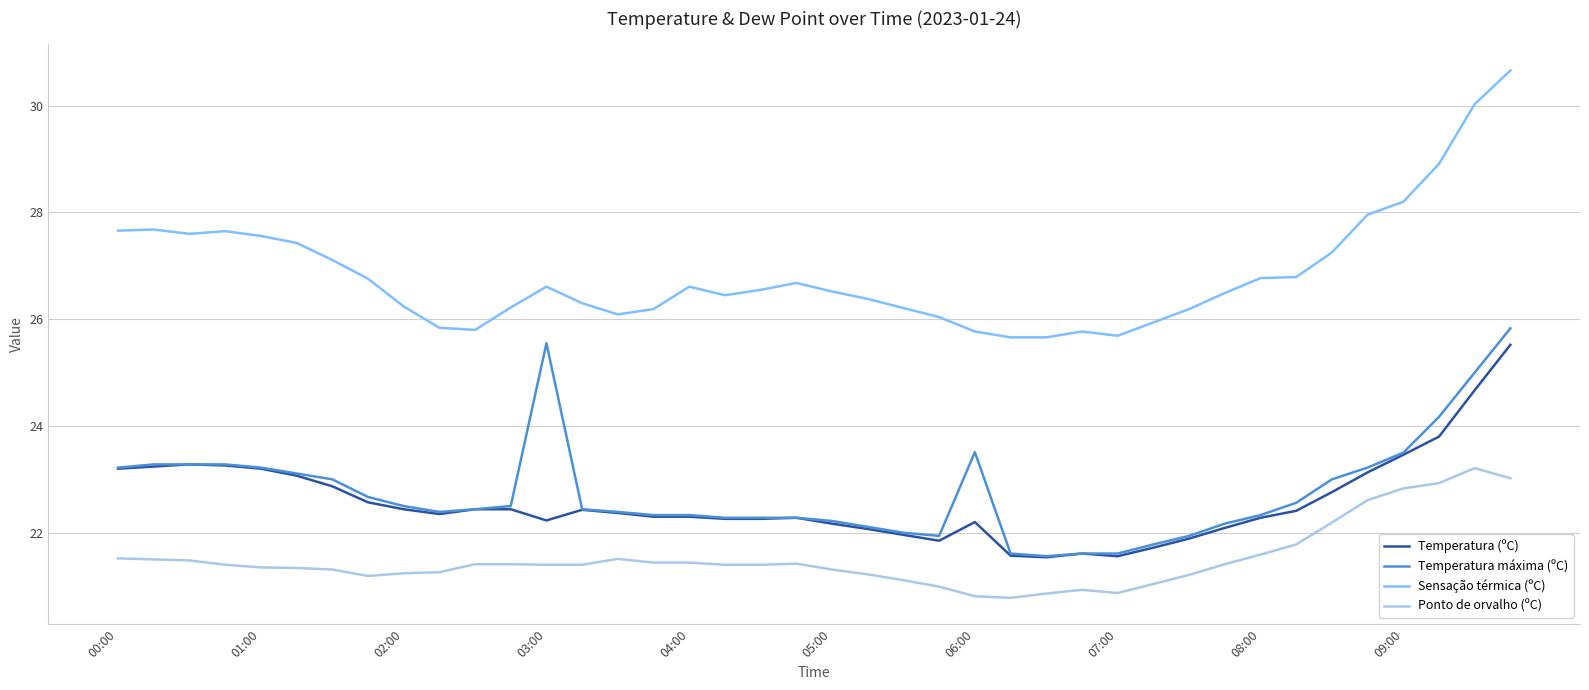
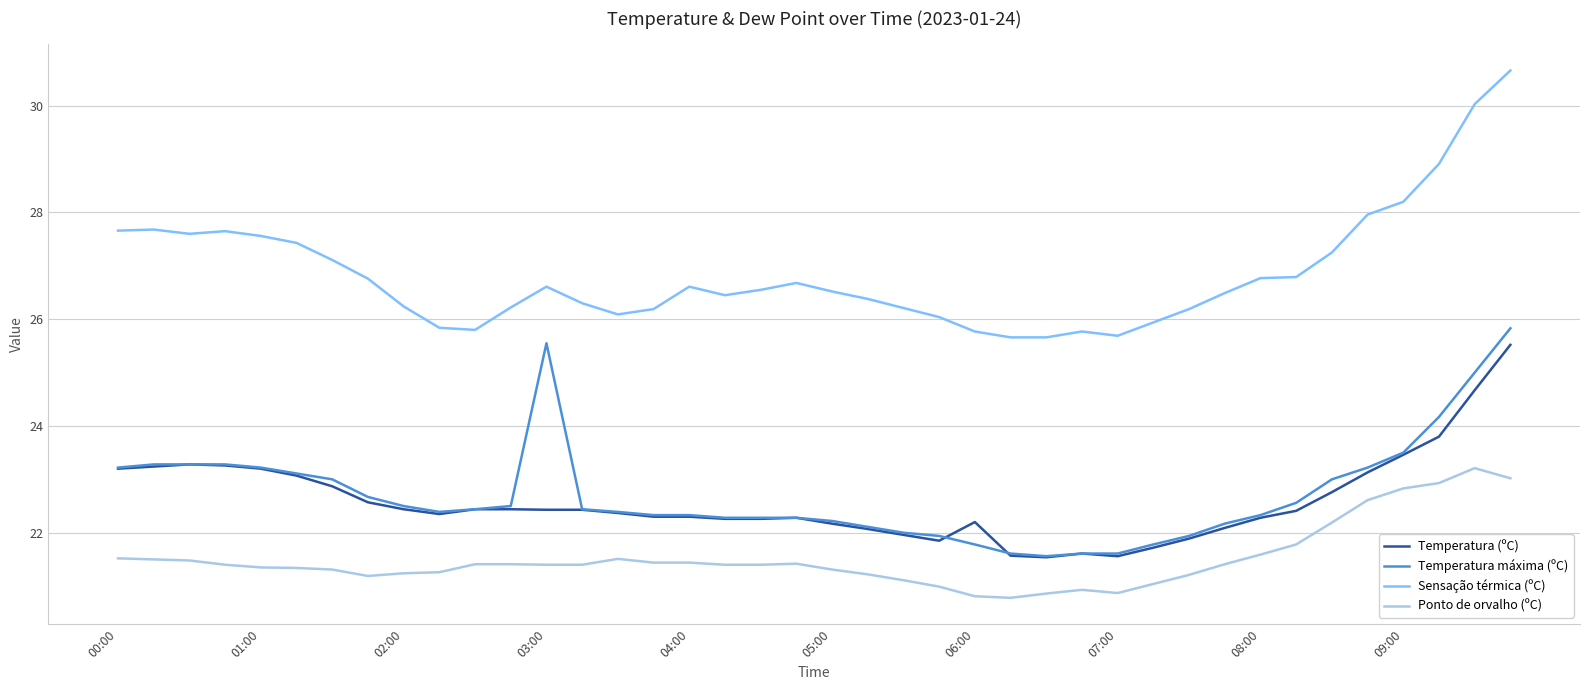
Temperatura (ºC), 03:00: 22.2 -> 22.4
Temperatura máxima (ºC), 06:00: 23.5 -> 21.8
